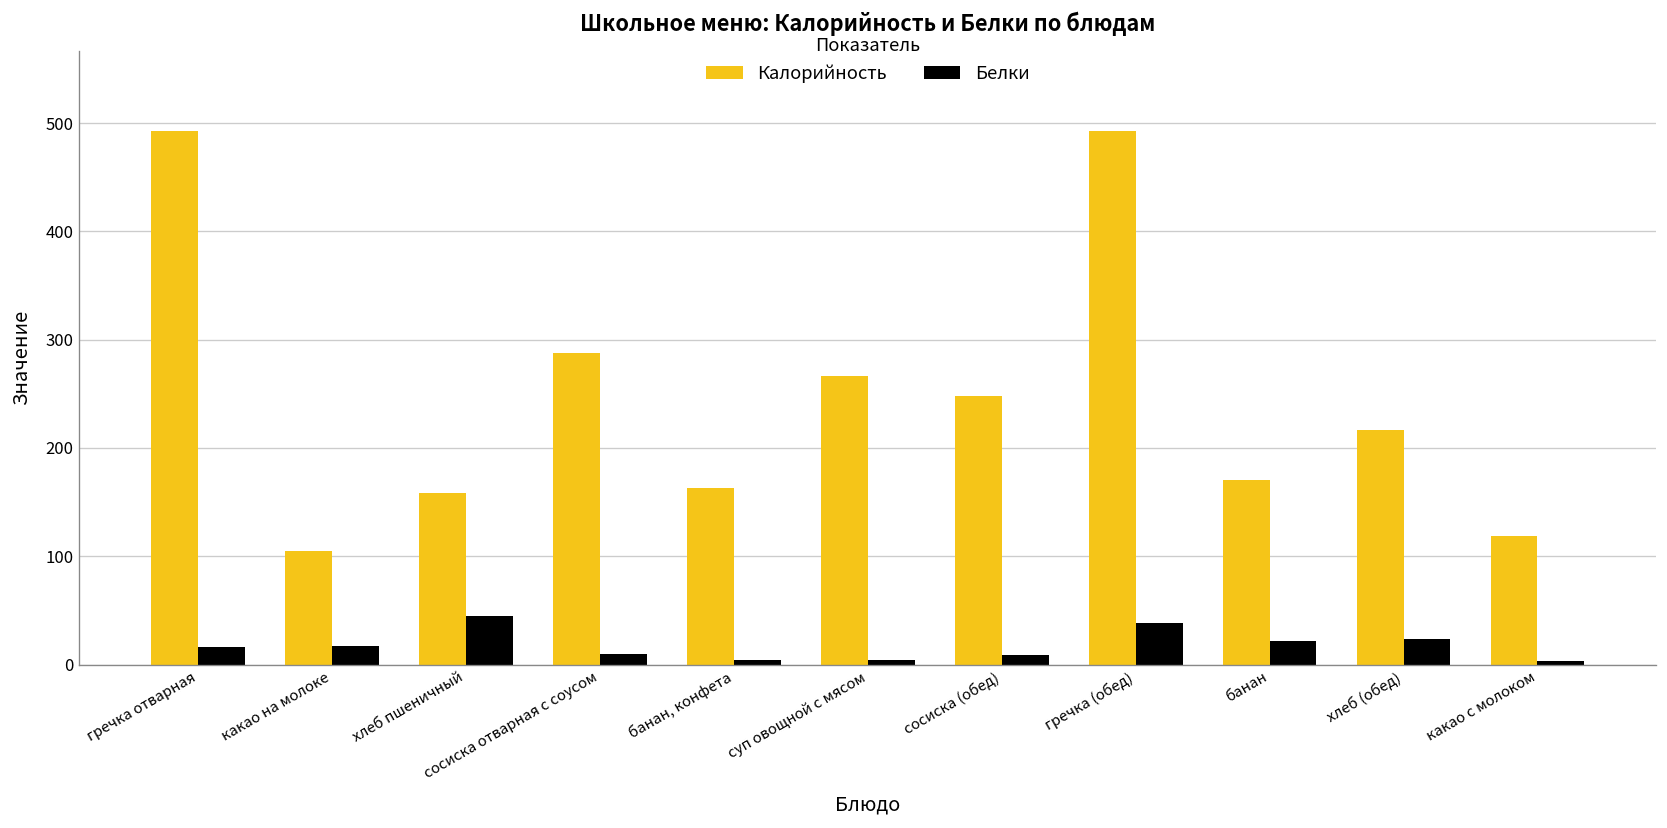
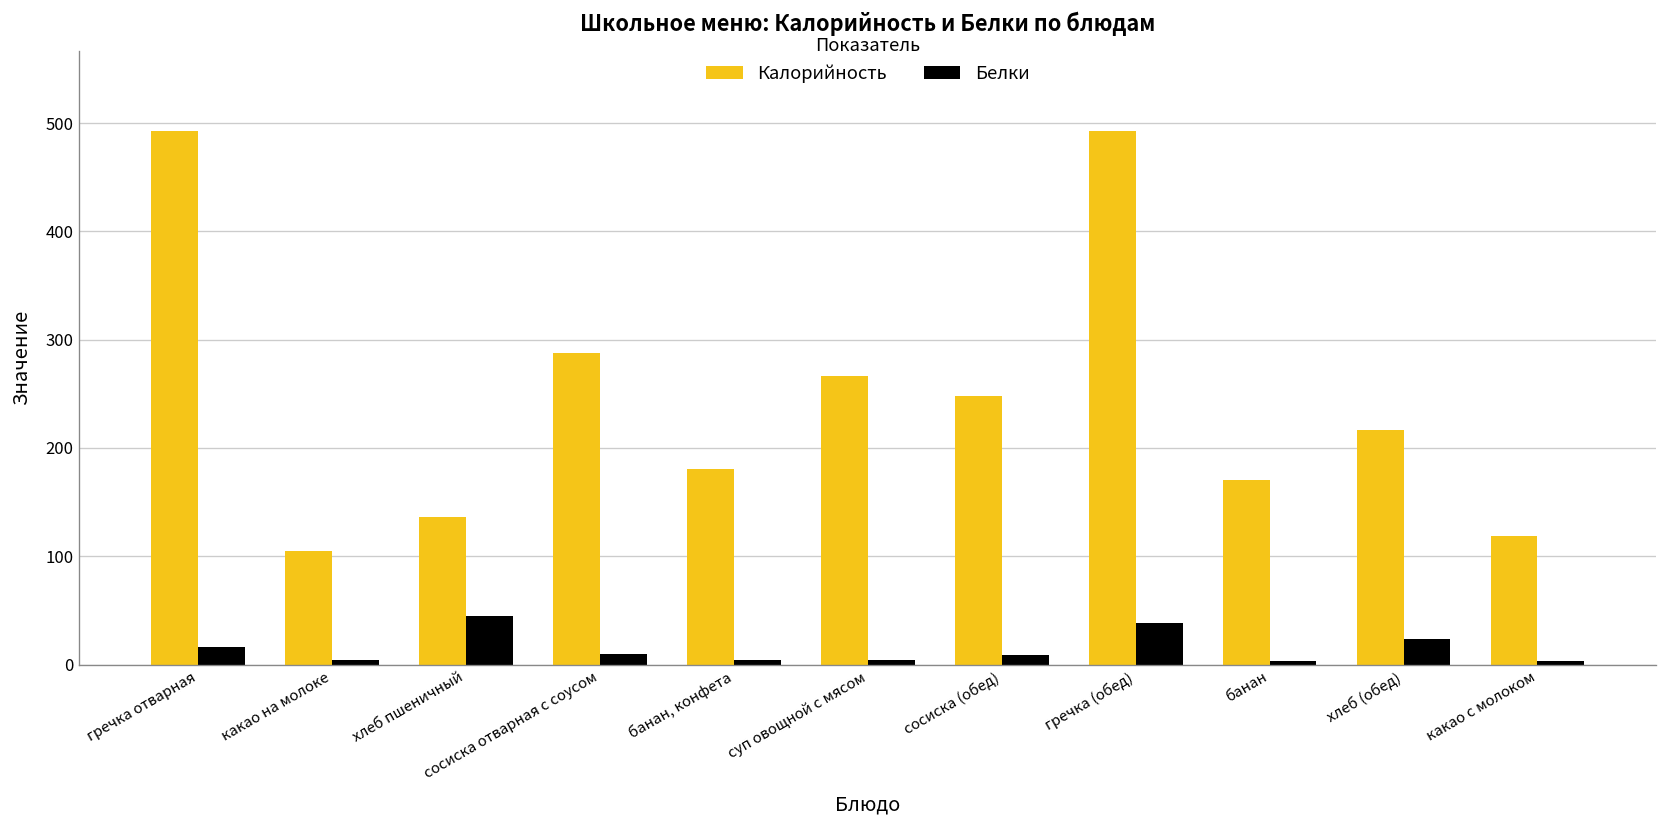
Белки, какао на молоке: 20 -> 0
Калорийность, хлеб пшеничный: 160 -> 140
Калорийность, банан, конфета: 160 -> 180
Белки, банан: 20 -> 0
